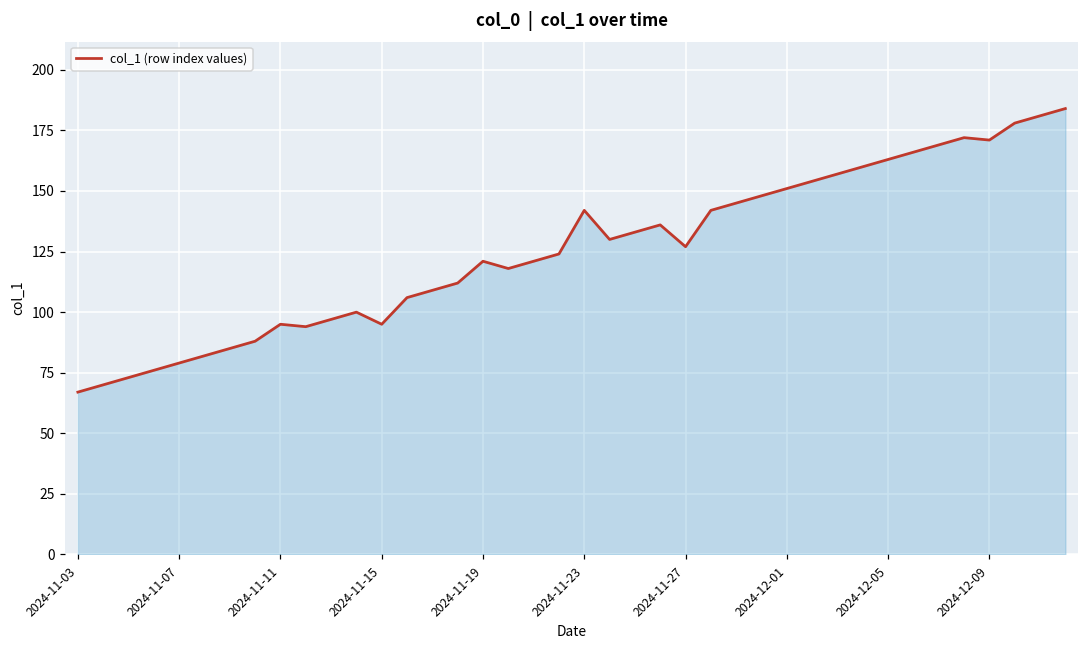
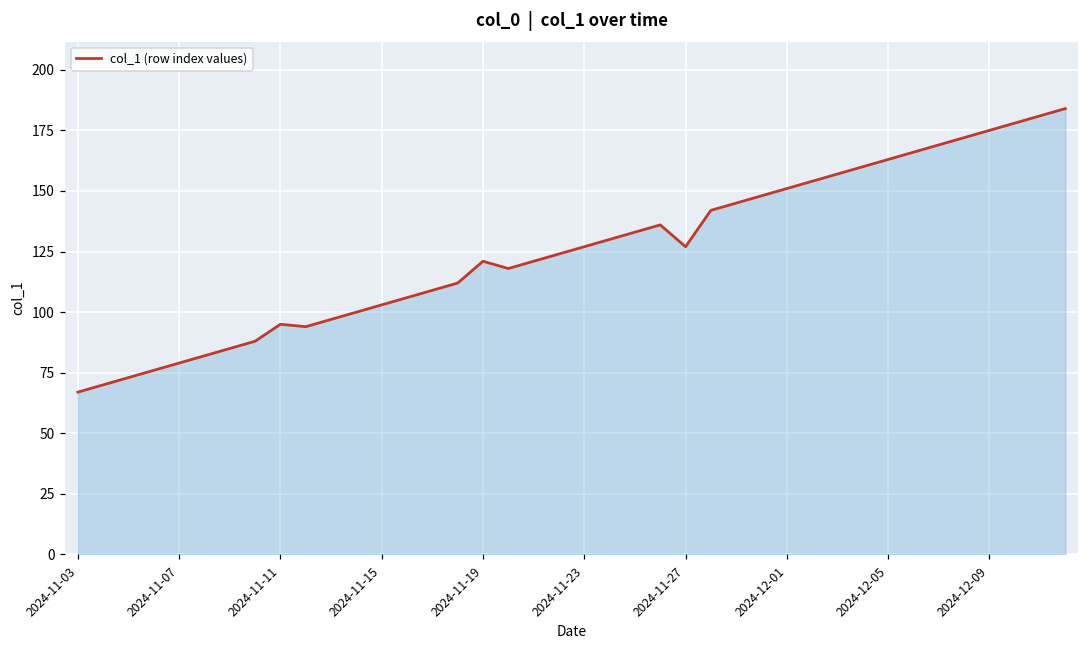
2024-11-15: 95 -> 103
2024-11-23: 142 -> 127
2024-12-09: 171 -> 175
